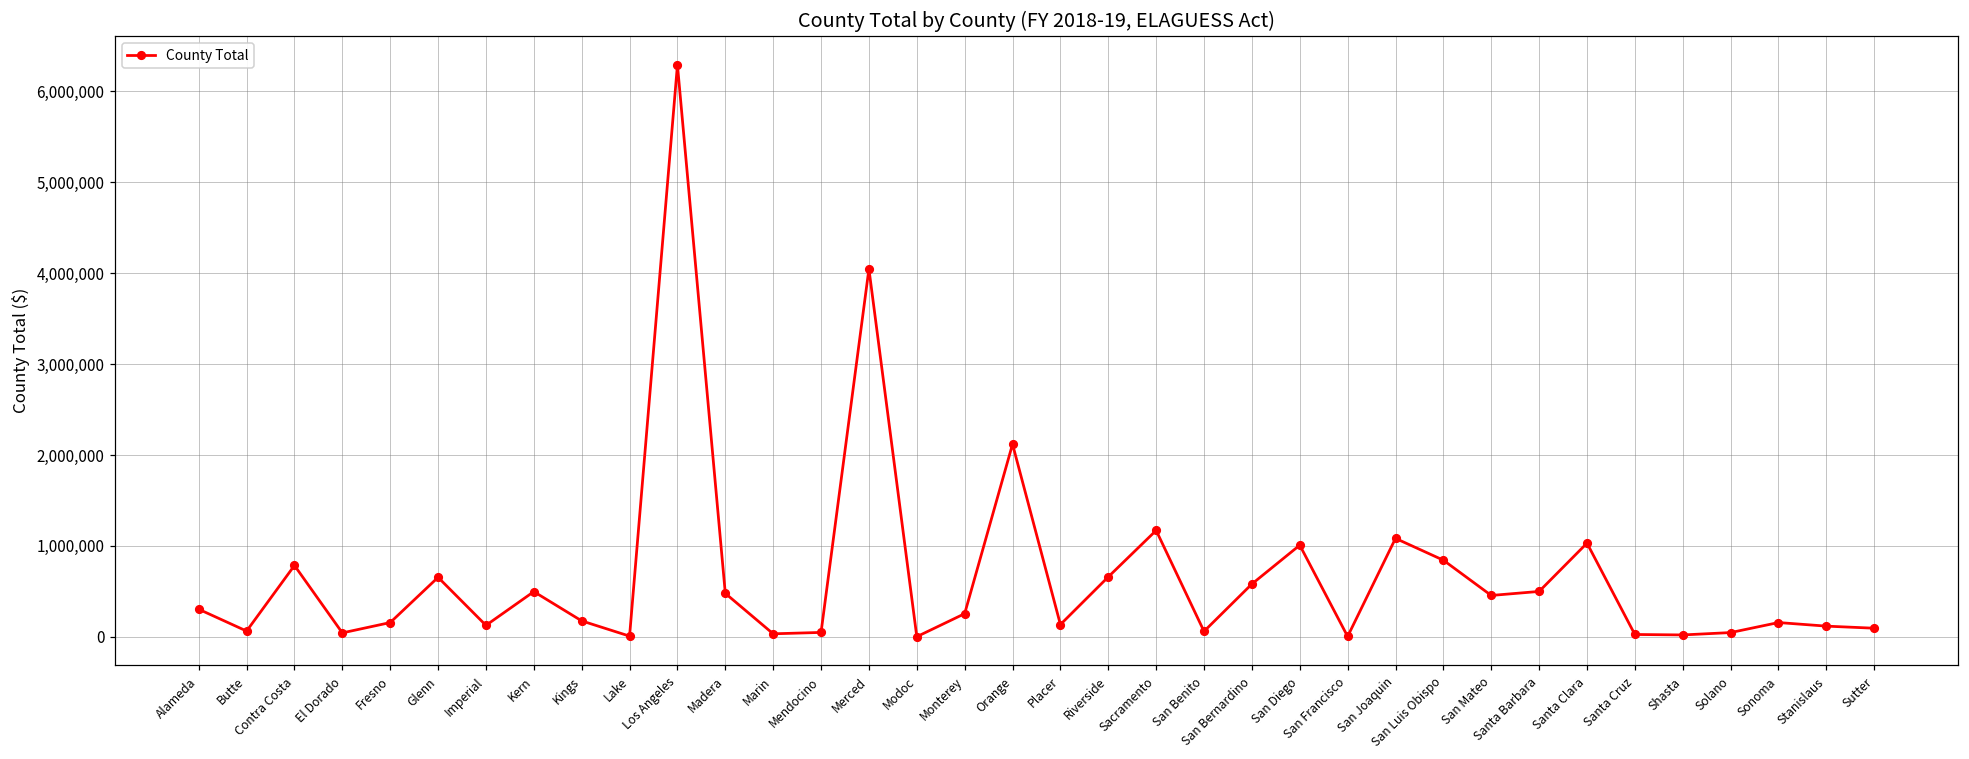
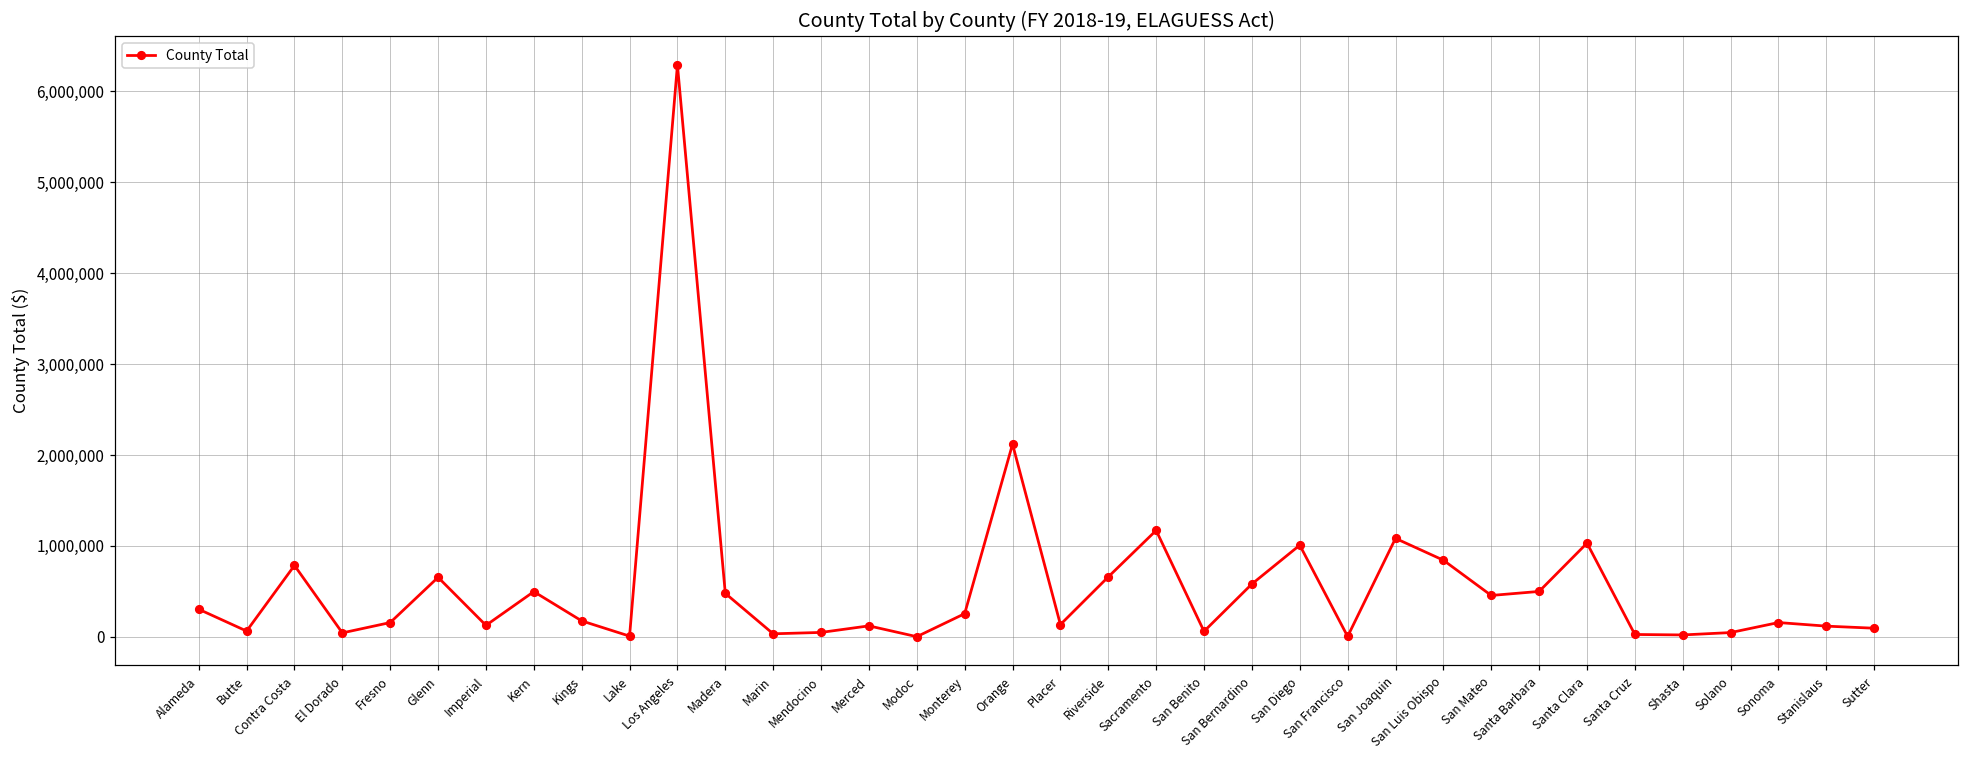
Merced: 4,000,000 -> 100,000
